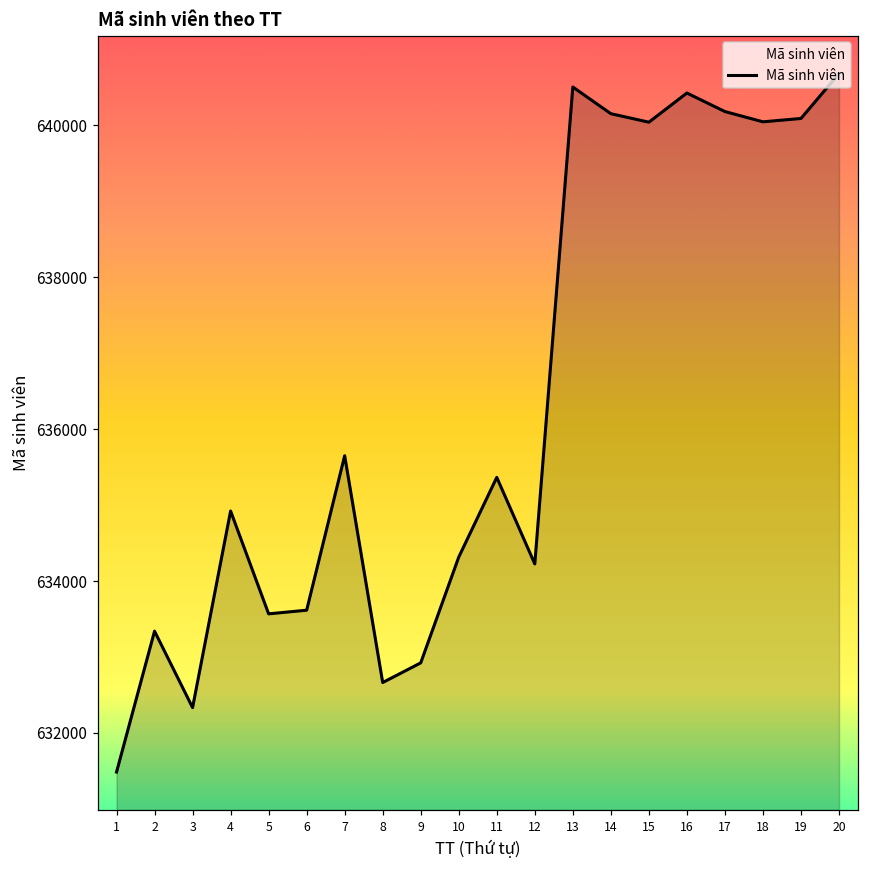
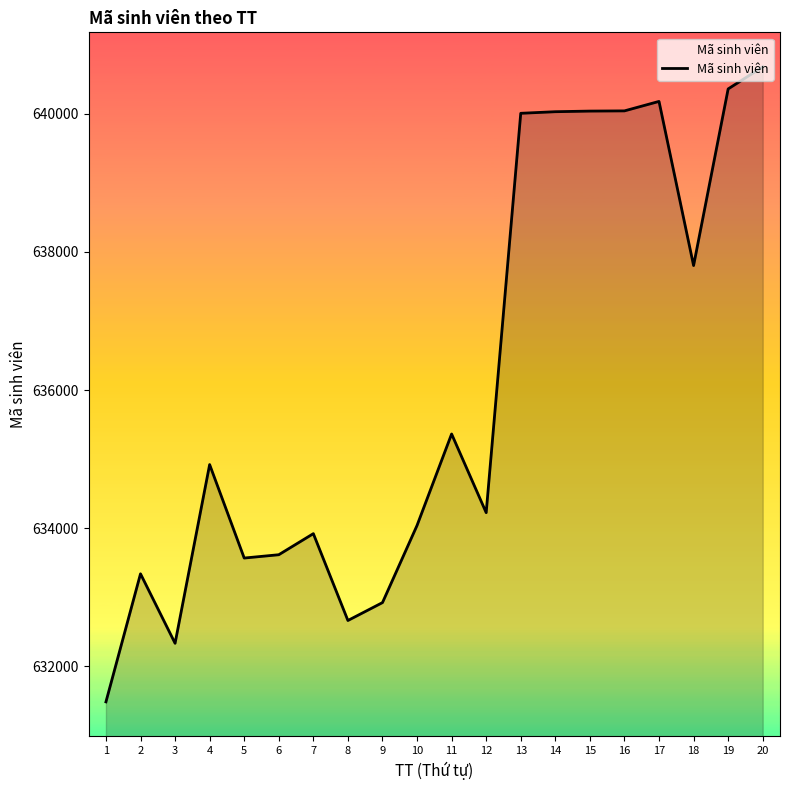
7: 635600 -> 633900
10: 634300 -> 634000
13: 640500 -> 640000
14: 640200 -> 640000
16: 640400 -> 640000
18: 640000 -> 637800
19: 640100 -> 640400
